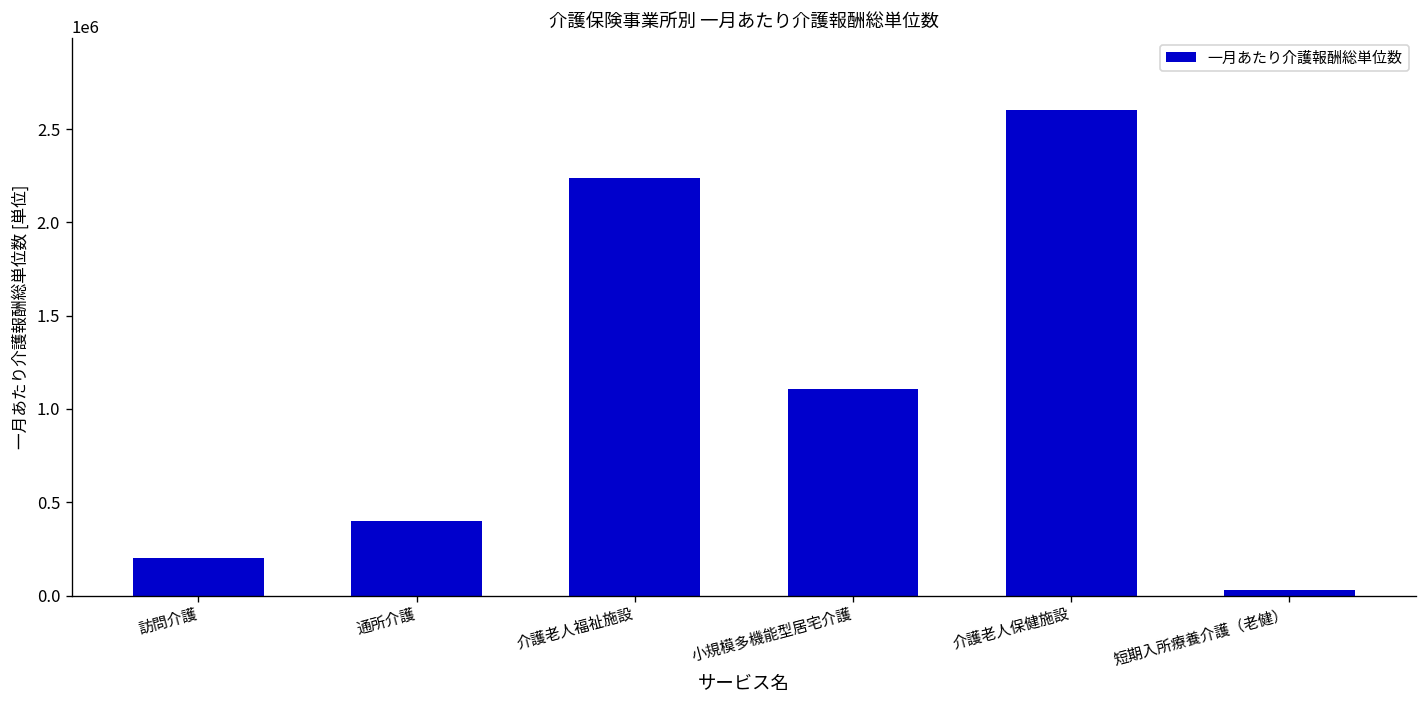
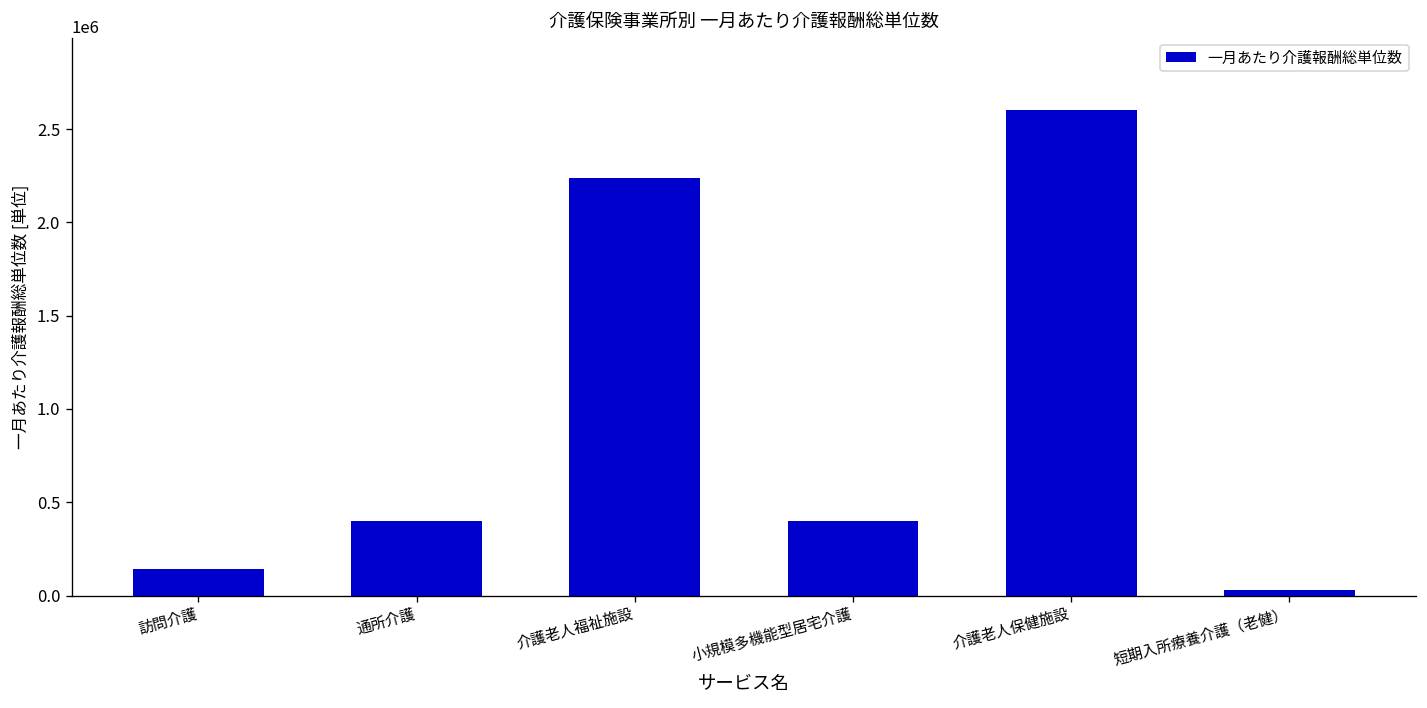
訪問介護: 200000 -> 140000
小規模多機能型居宅介護: 1110000 -> 400000
